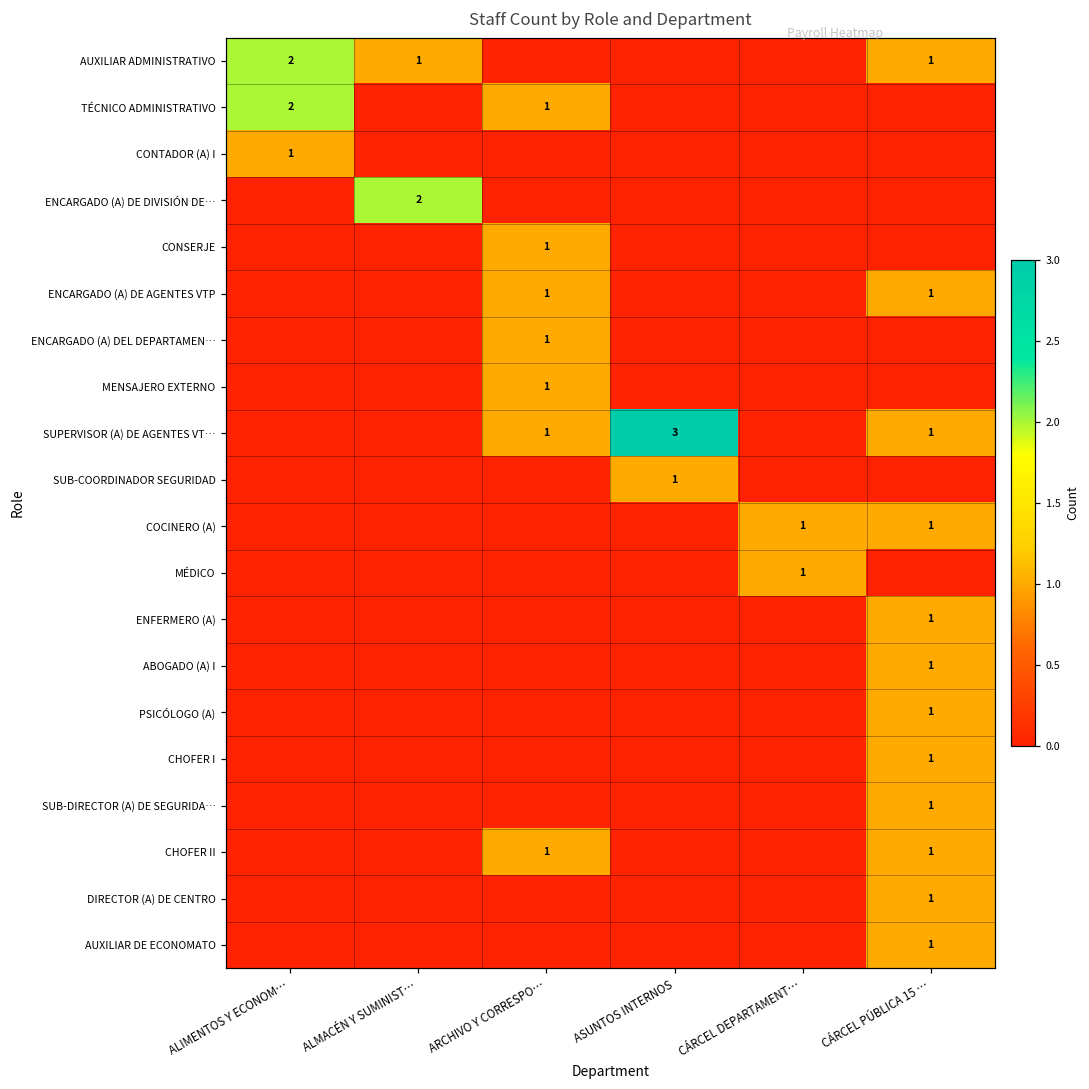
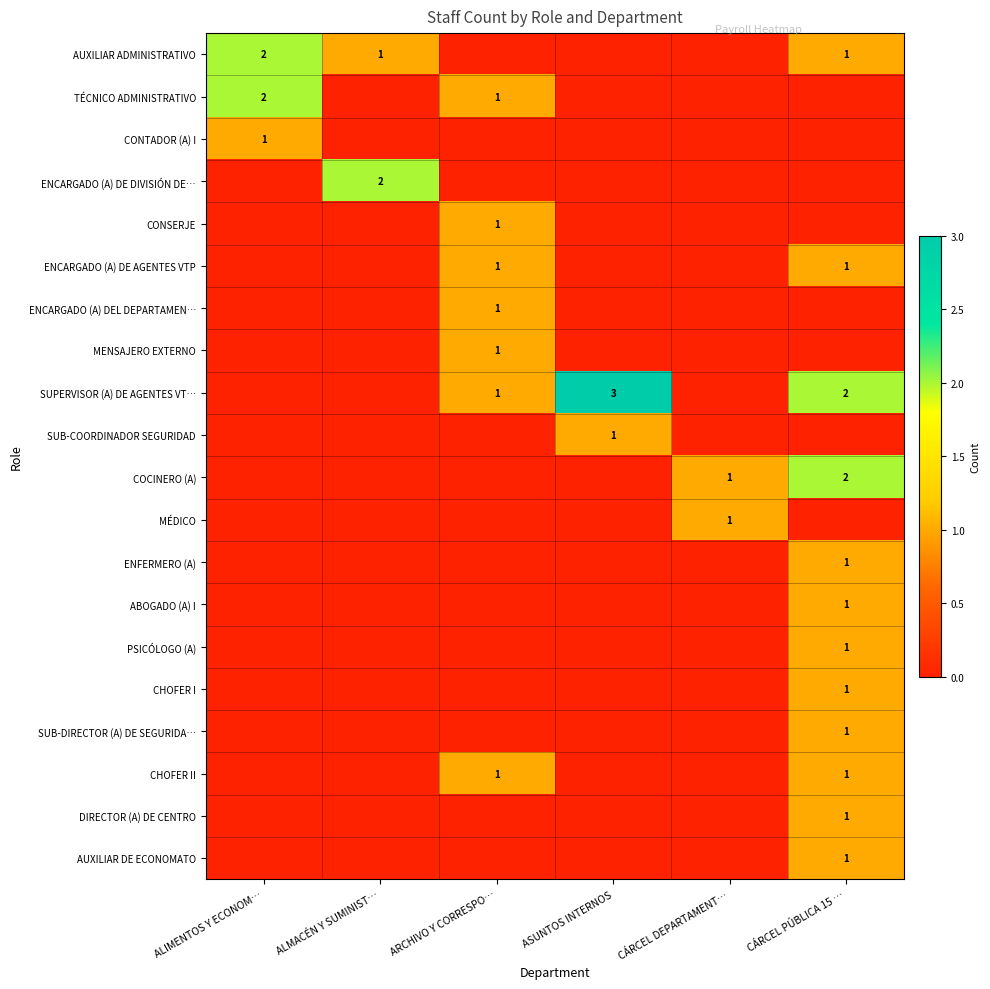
SUPERVISOR (A) DE AGENTES VT…, CÁRCEL PÚBLICA 15 …: 1 -> 2
COCINERO (A), CÁRCEL PÚBLICA 15 …: 1 -> 2
